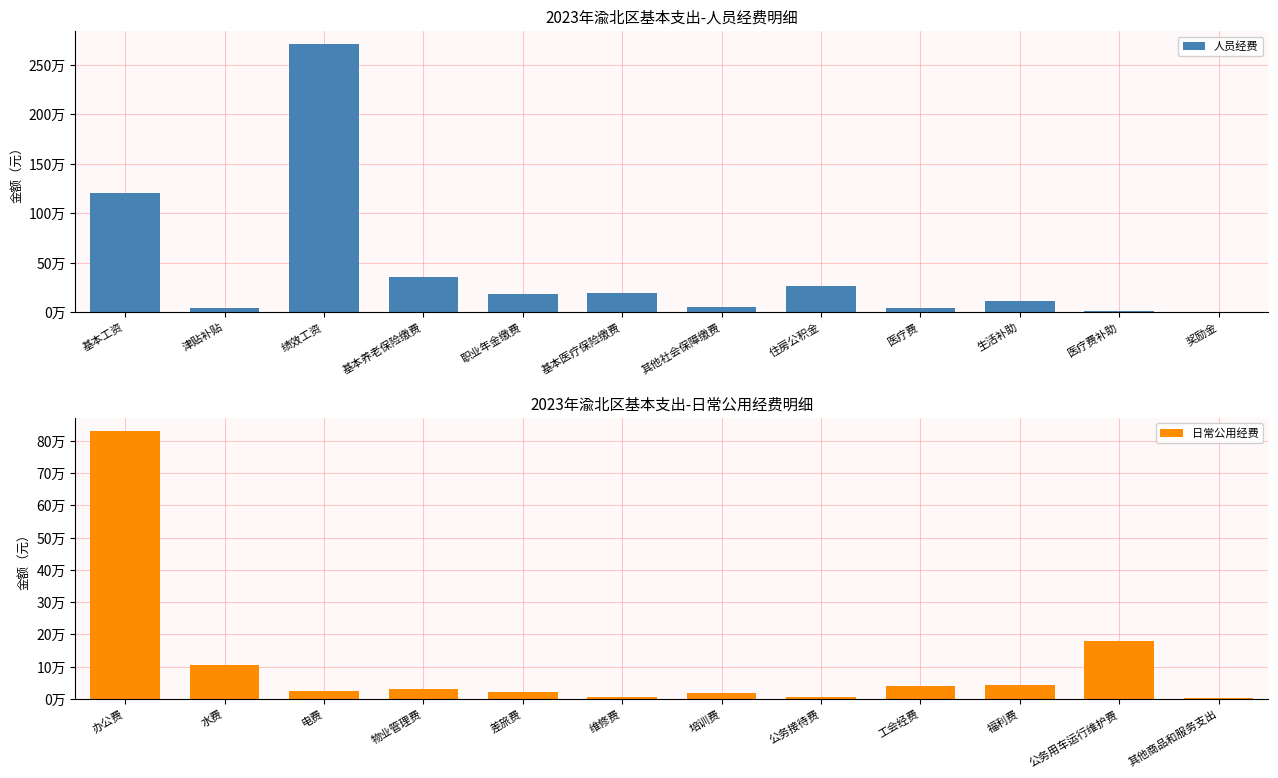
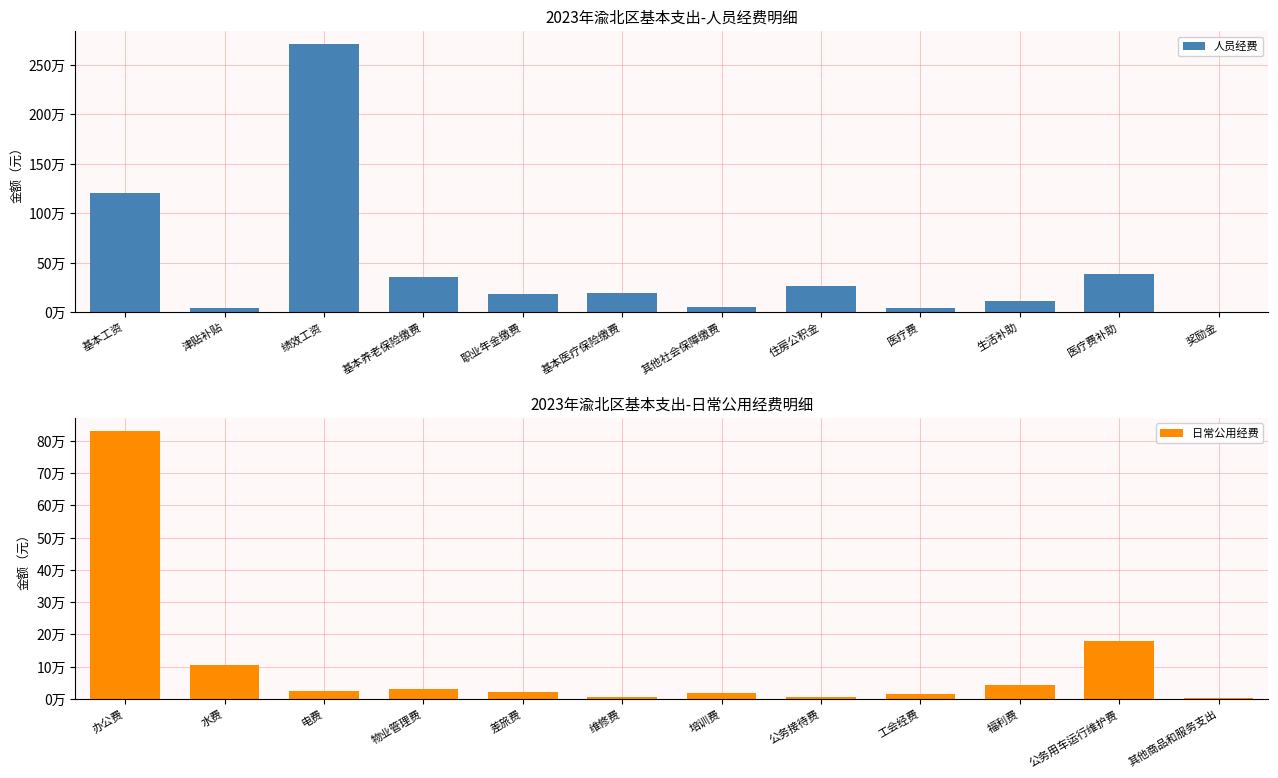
2023年渝北区基本支出-人员经费明细, 医疗费补助: 0万 -> 40万
2023年渝北区基本支出-日常公用经费明细, 工会经费: 4万 -> 1万
